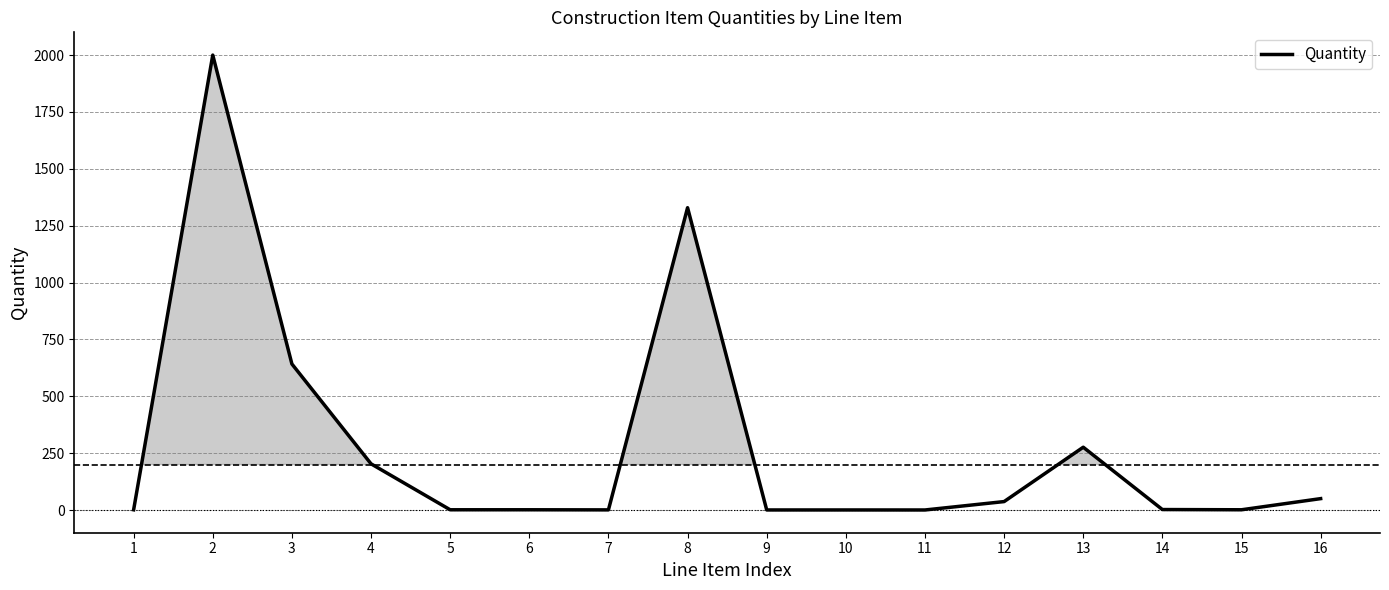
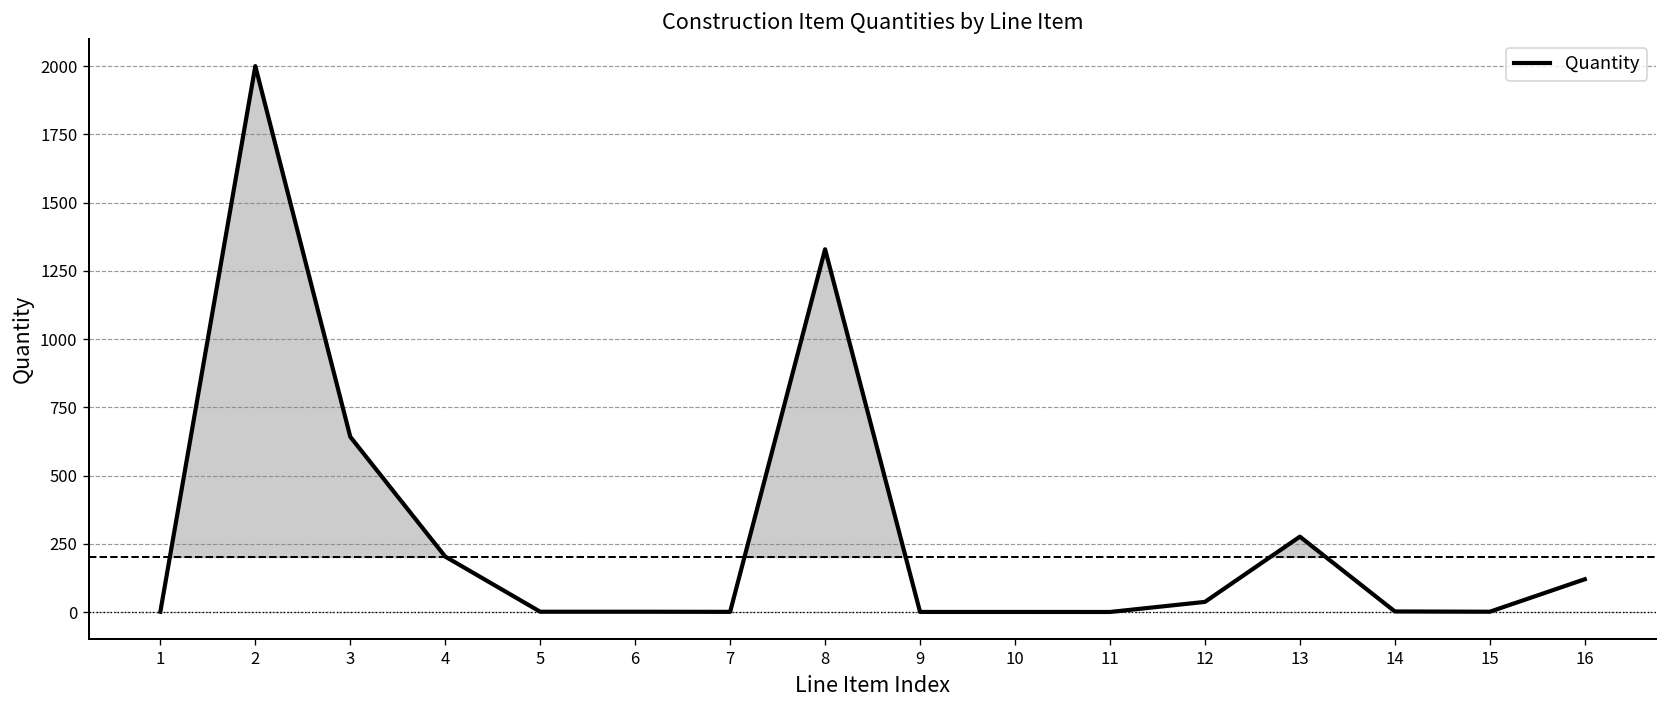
16: 50 -> 120
